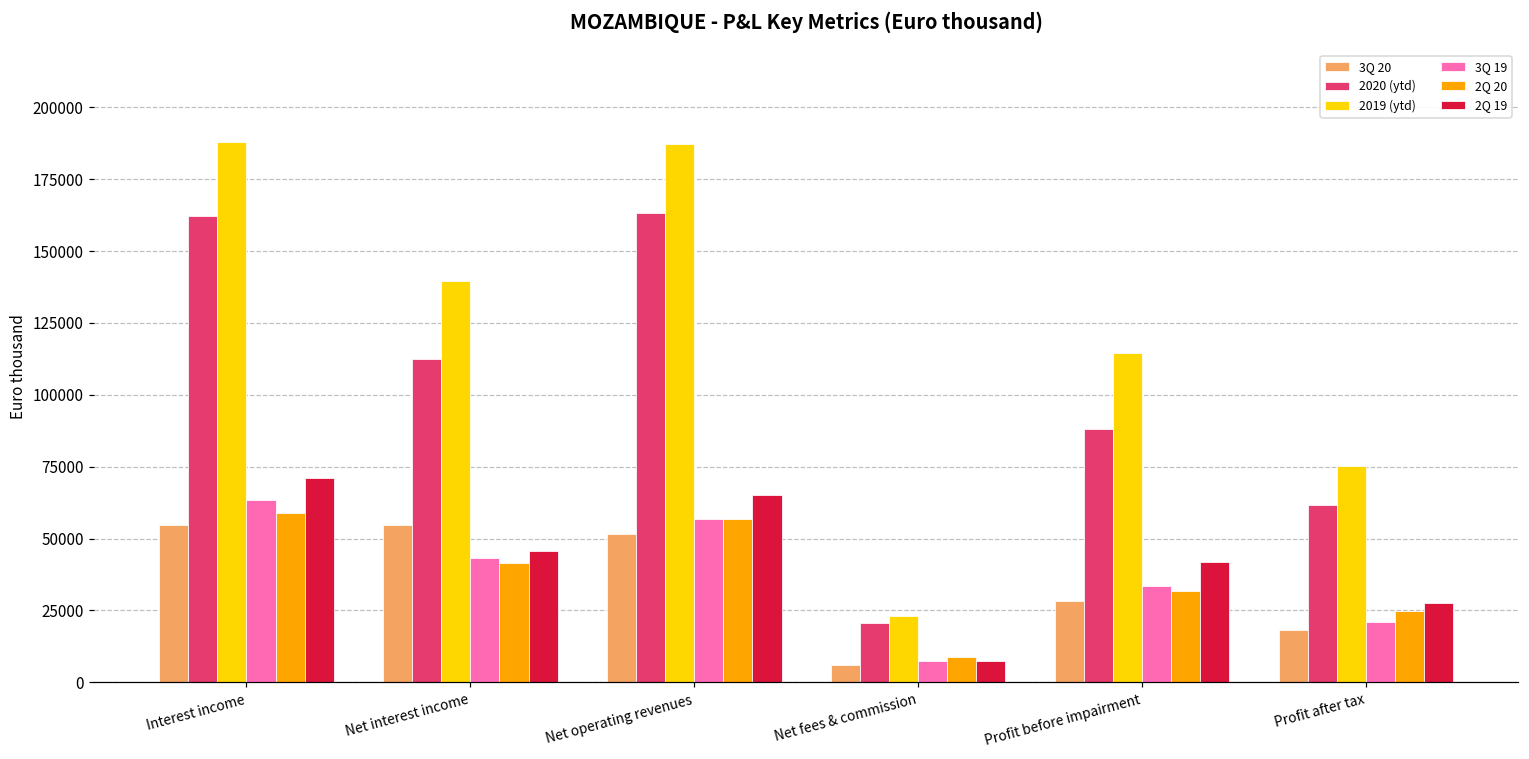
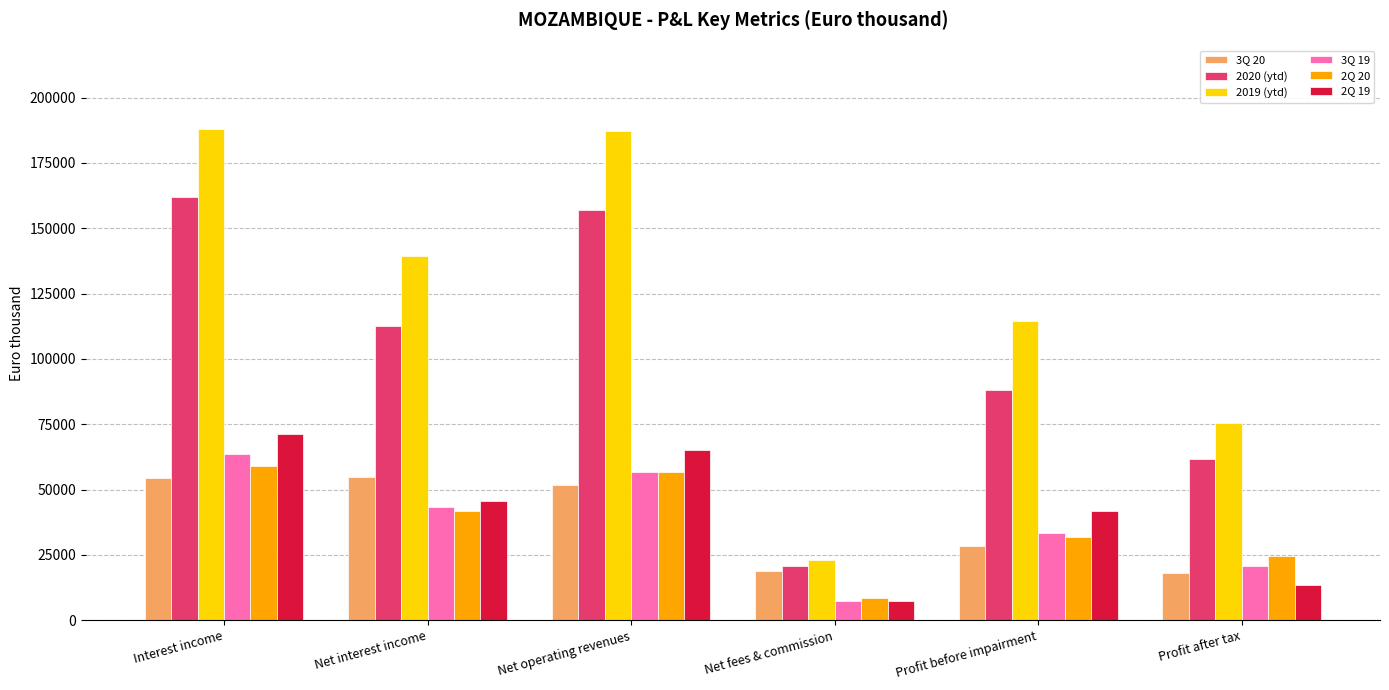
2020 (ytd), Net operating revenues: 163000 -> 157000
3Q 20, Net fees & commission: 6000 -> 19000
2Q 19, Profit after tax: 28000 -> 13000
